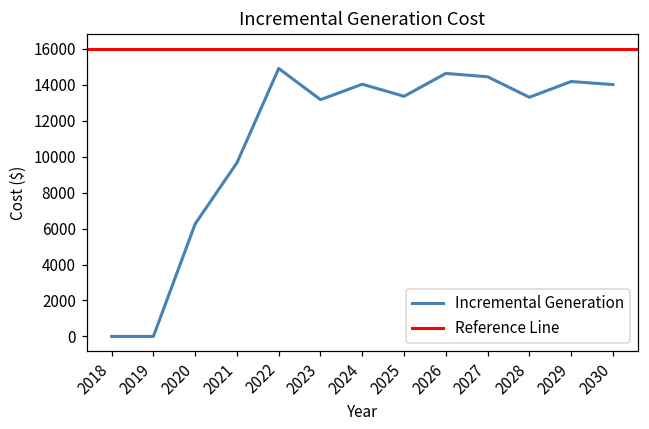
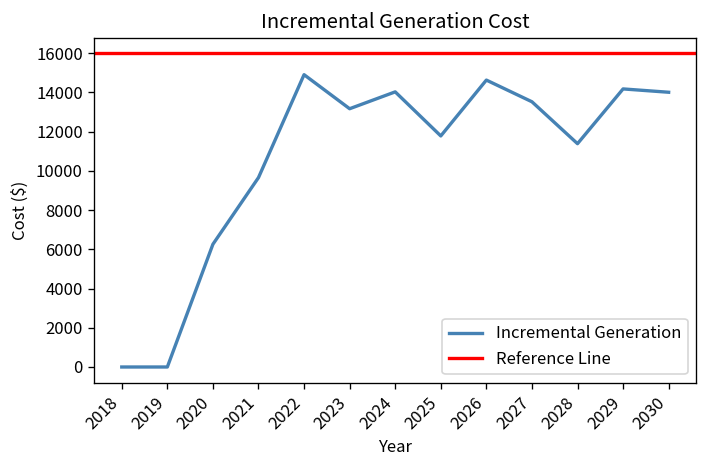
2025: 13400 -> 11800
2027: 14400 -> 13500
2028: 13300 -> 11400
